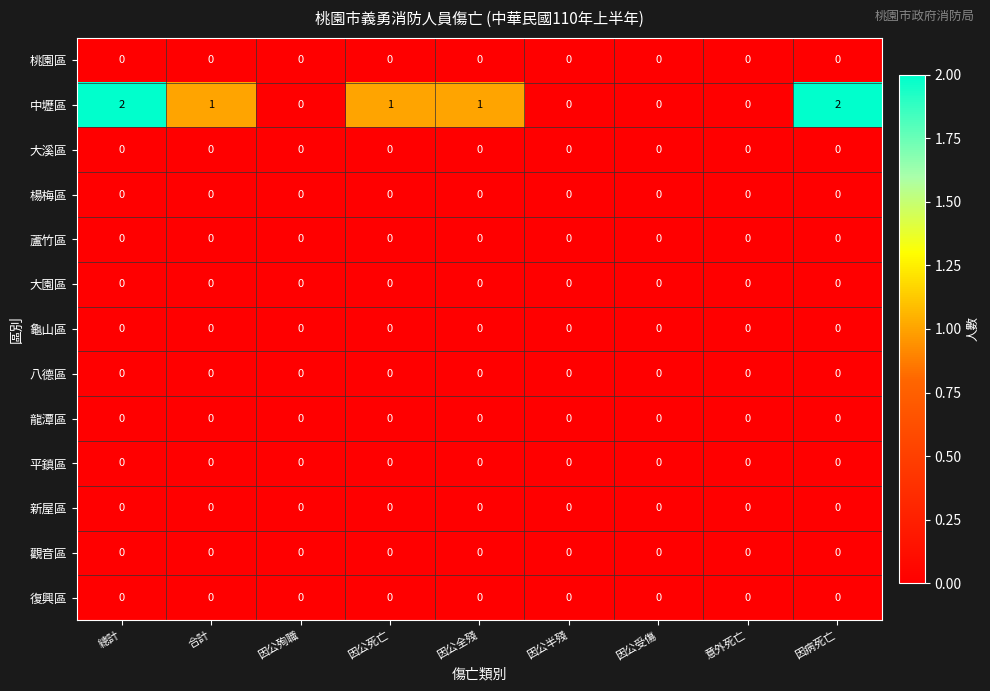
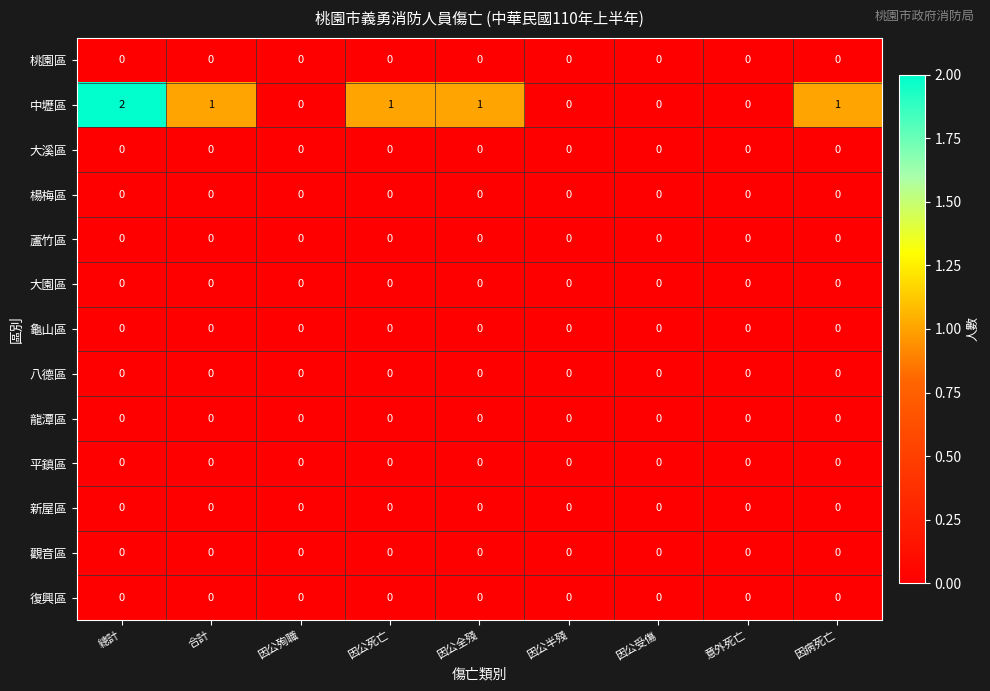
中壢區, 因病死亡: 2 -> 1
